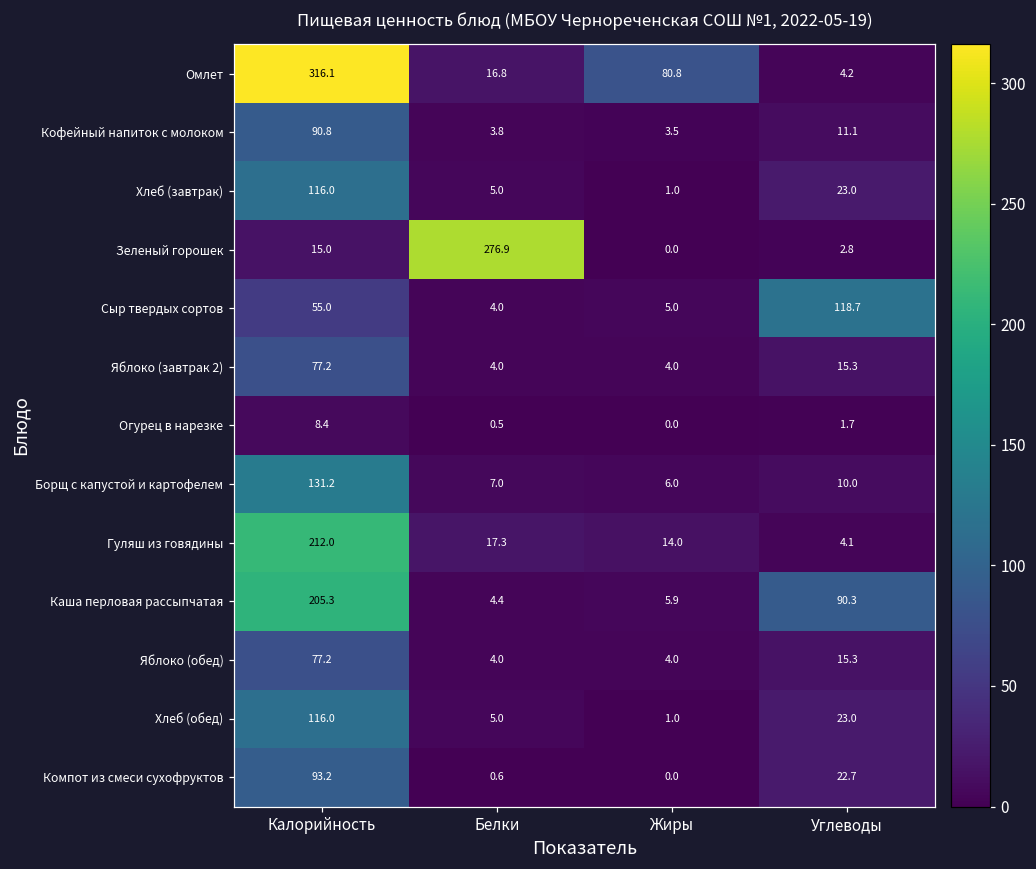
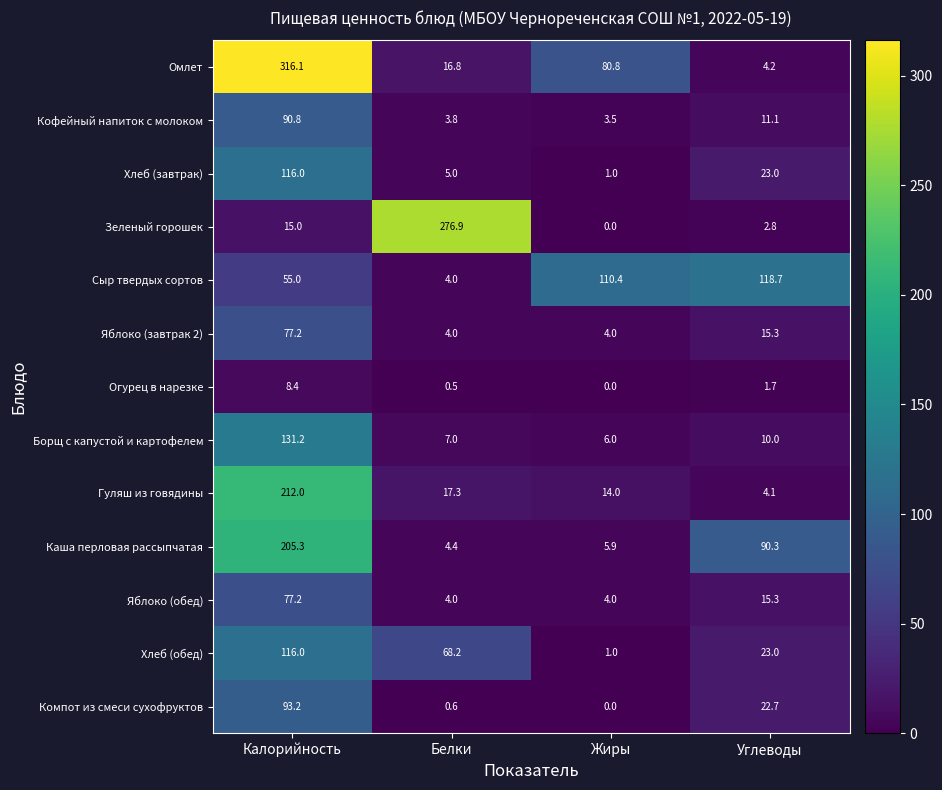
Сыр твердых сортов, Жиры: 5.0 -> 110.4
Хлеб (обед), Белки: 5.0 -> 68.2
